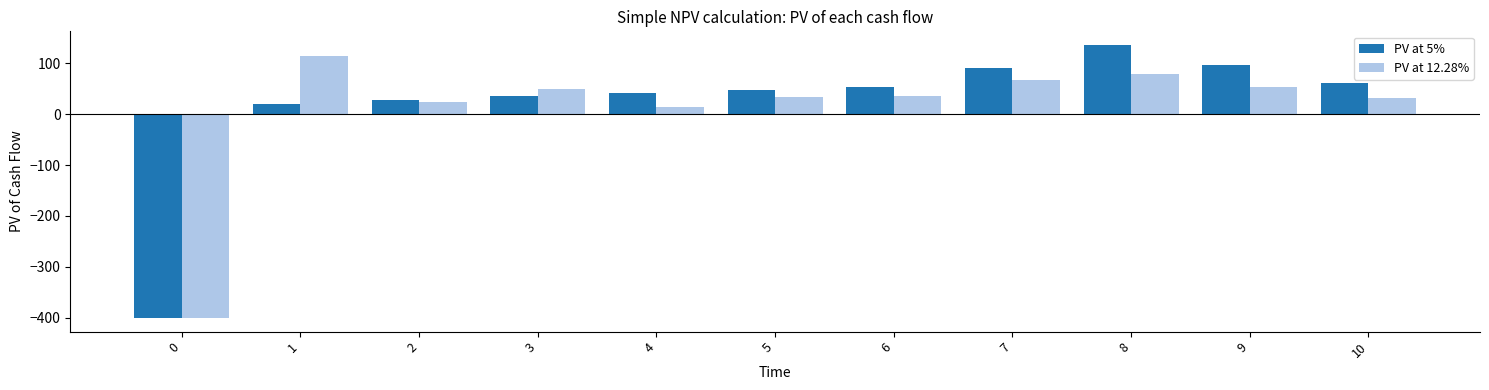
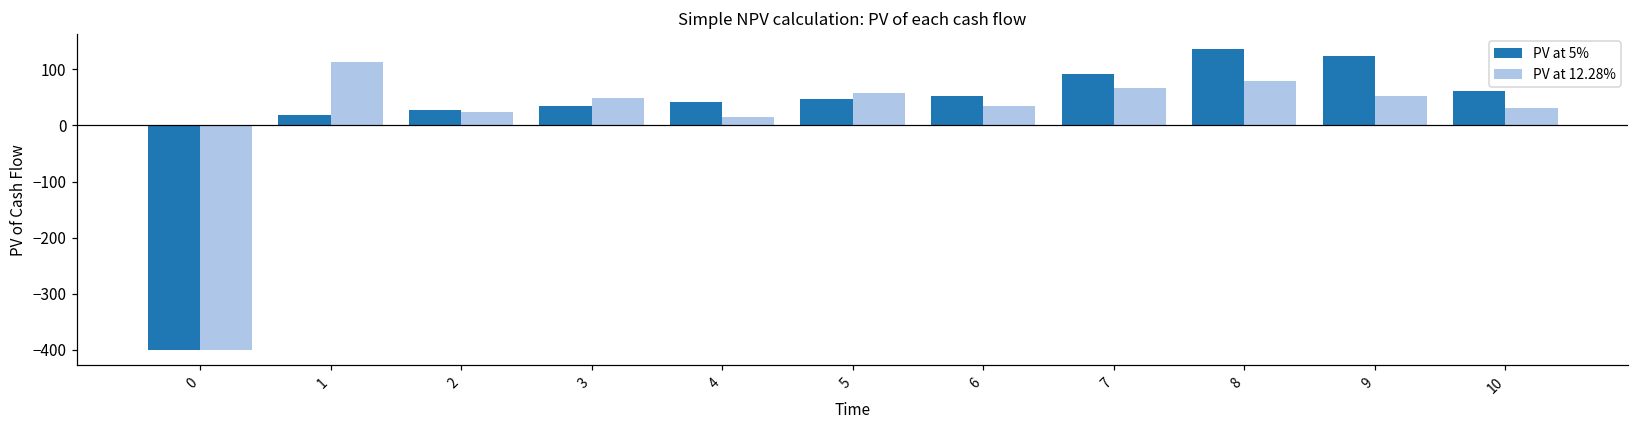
PV at 12.28%, 5: 30 -> 60
PV at 5%, 9: 100 -> 120
